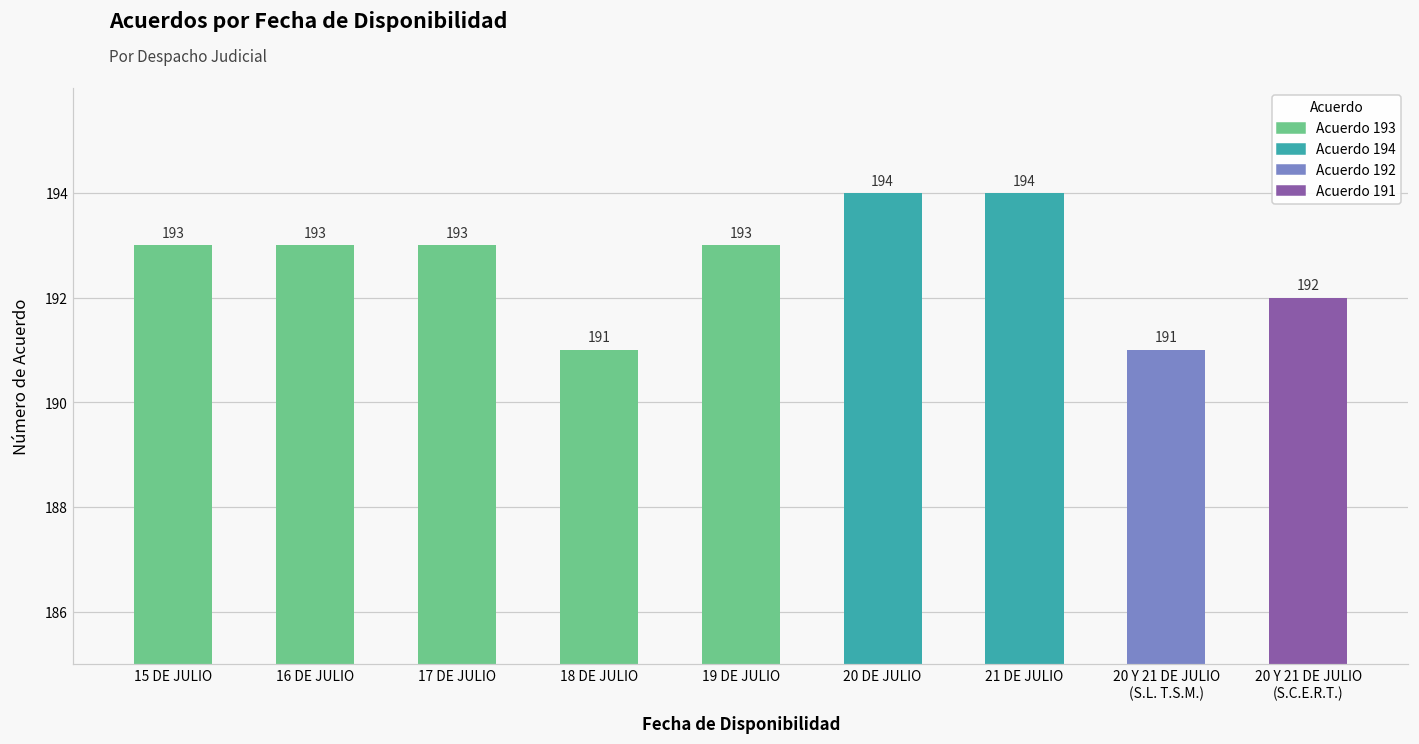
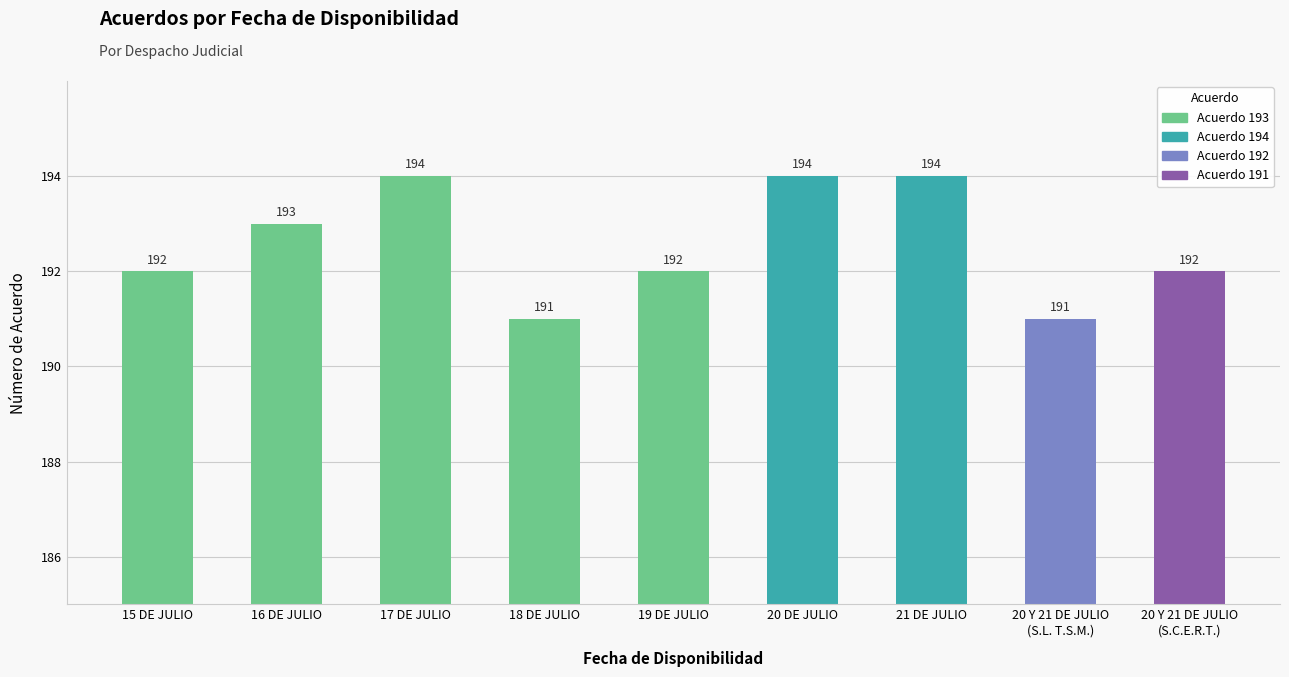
15 DE JULIO: 193 -> 192
17 DE JULIO: 193 -> 194
19 DE JULIO: 193 -> 192
